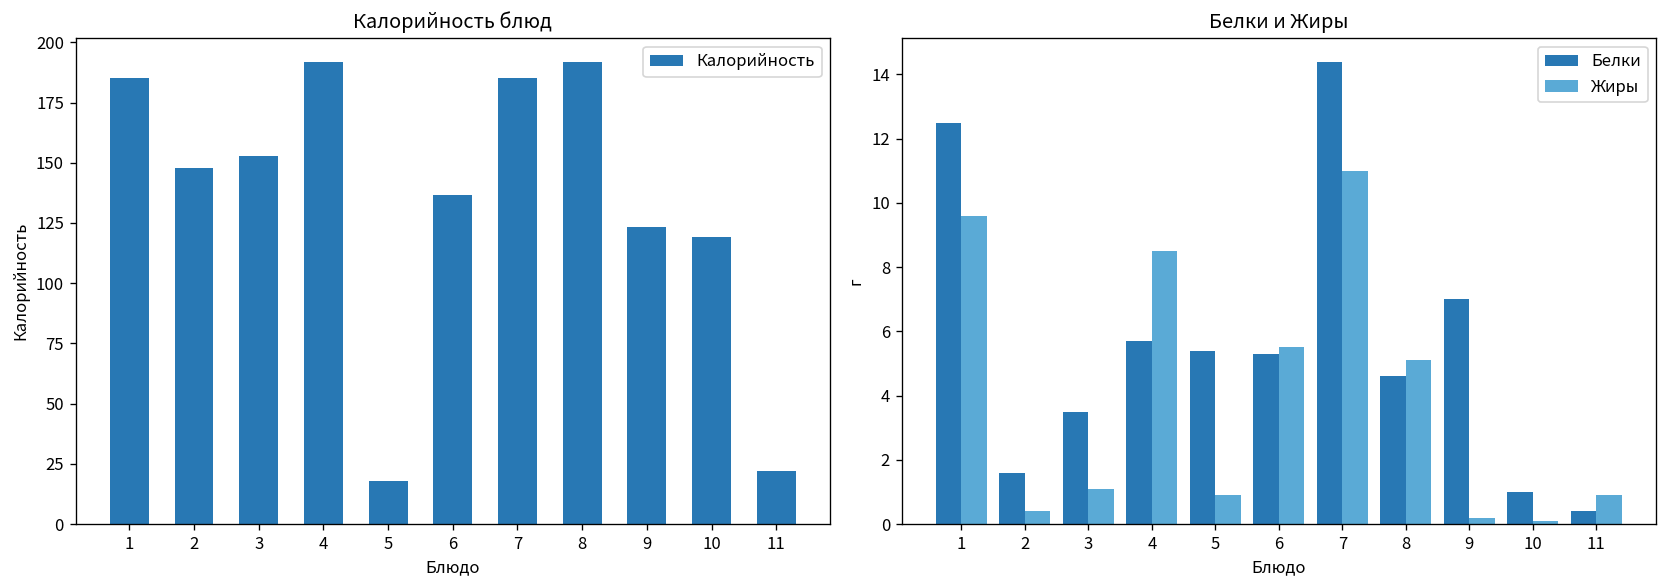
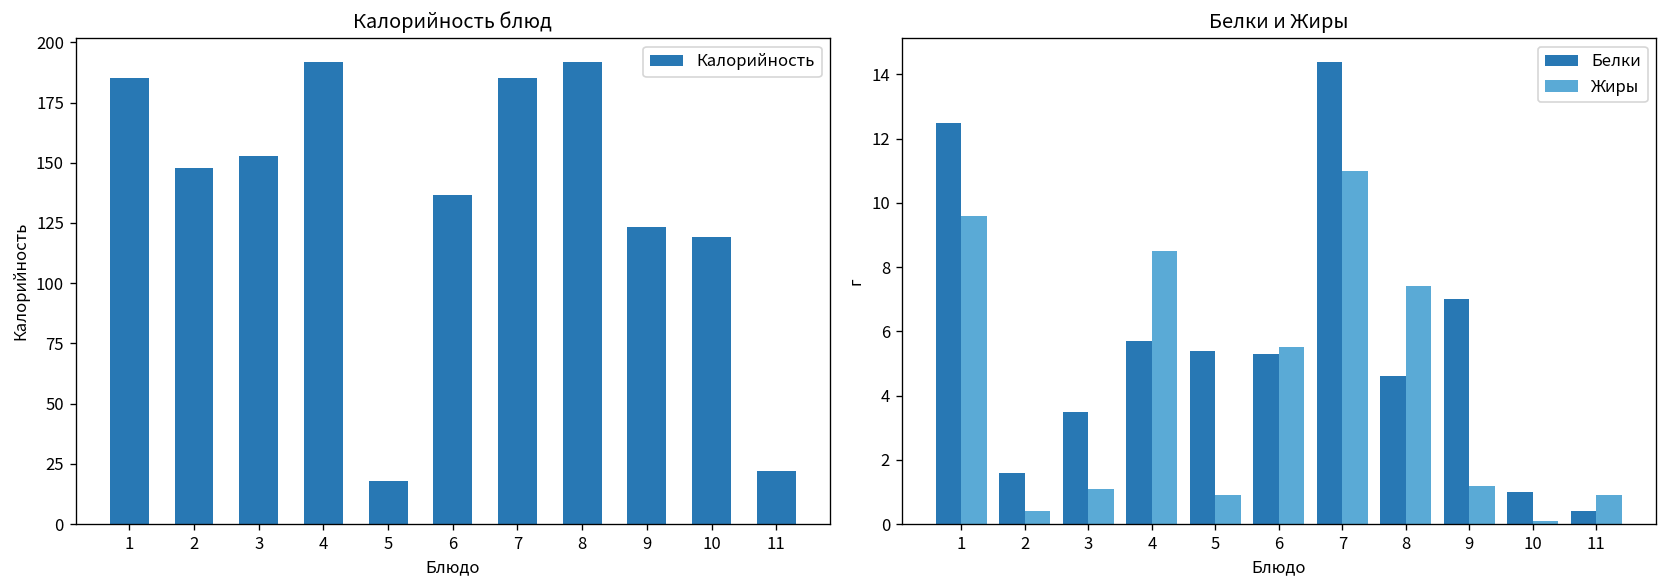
Белки и Жиры, Жиры, 8: 5.1 -> 7.4
Белки и Жиры, Жиры, 9: 0.2 -> 1.2
